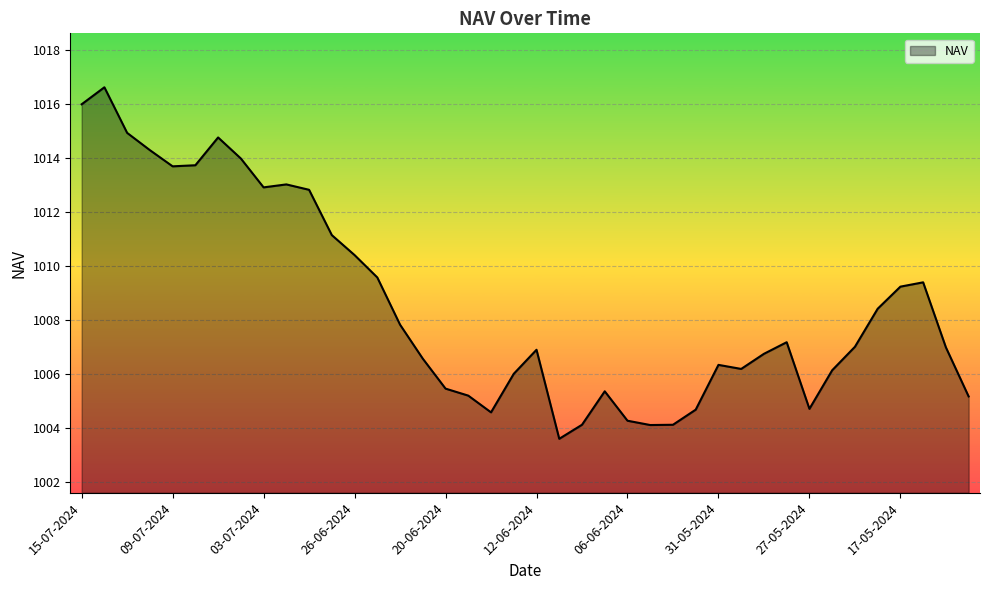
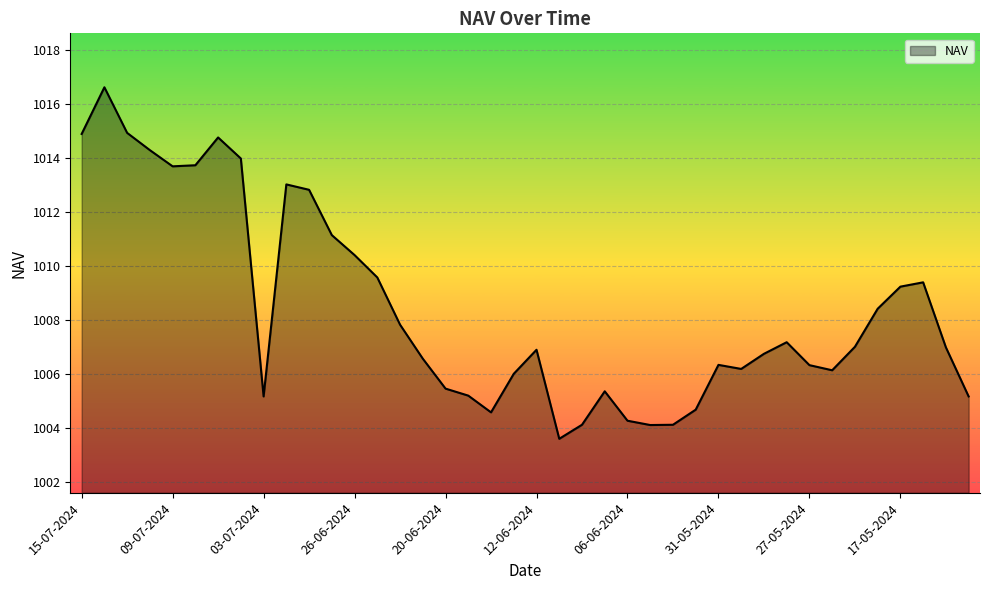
15-07-2024: 1016.0 -> 1014.9
03-07-2024: 1012.9 -> 1005.2
27-05-2024: 1004.7 -> 1006.3
